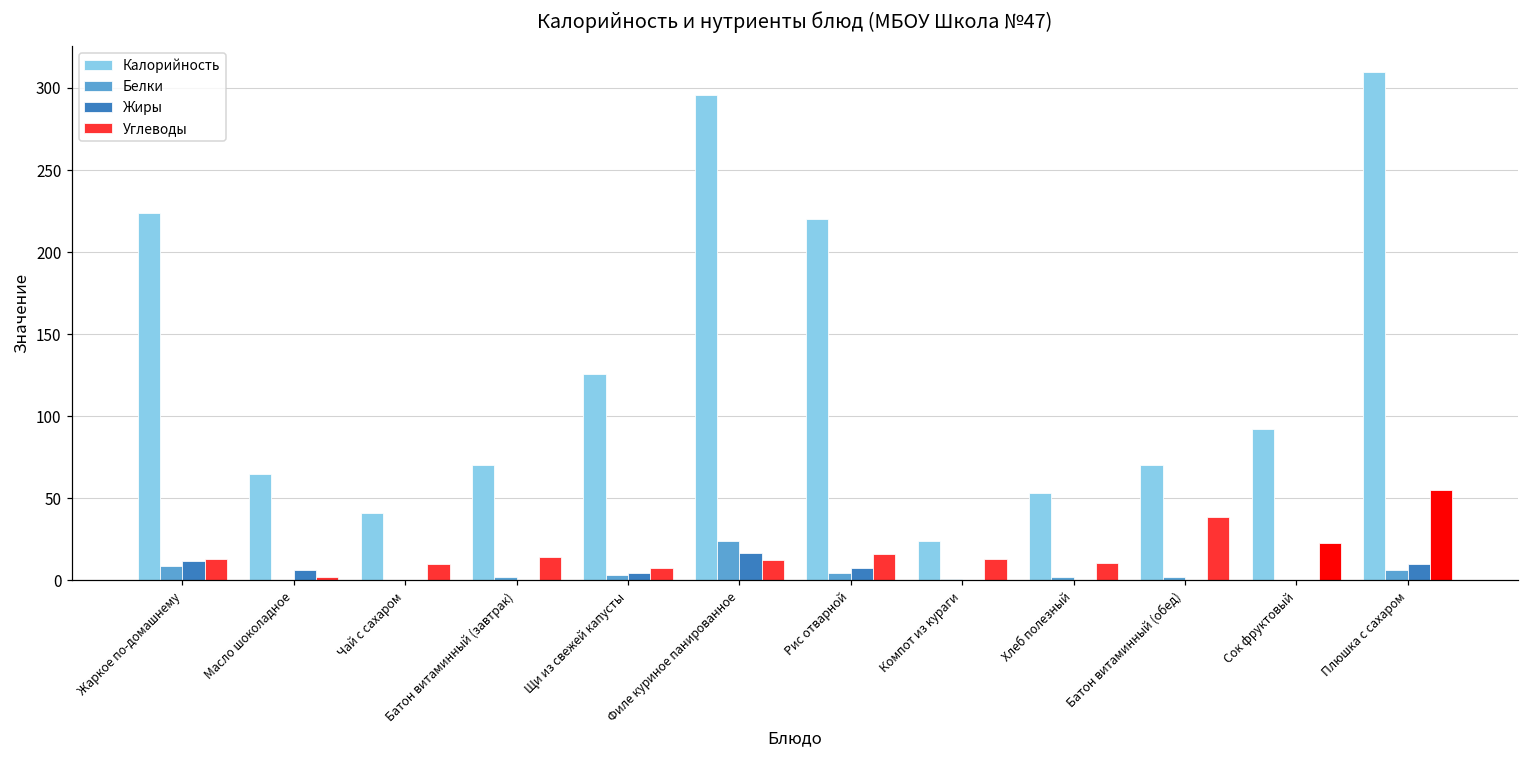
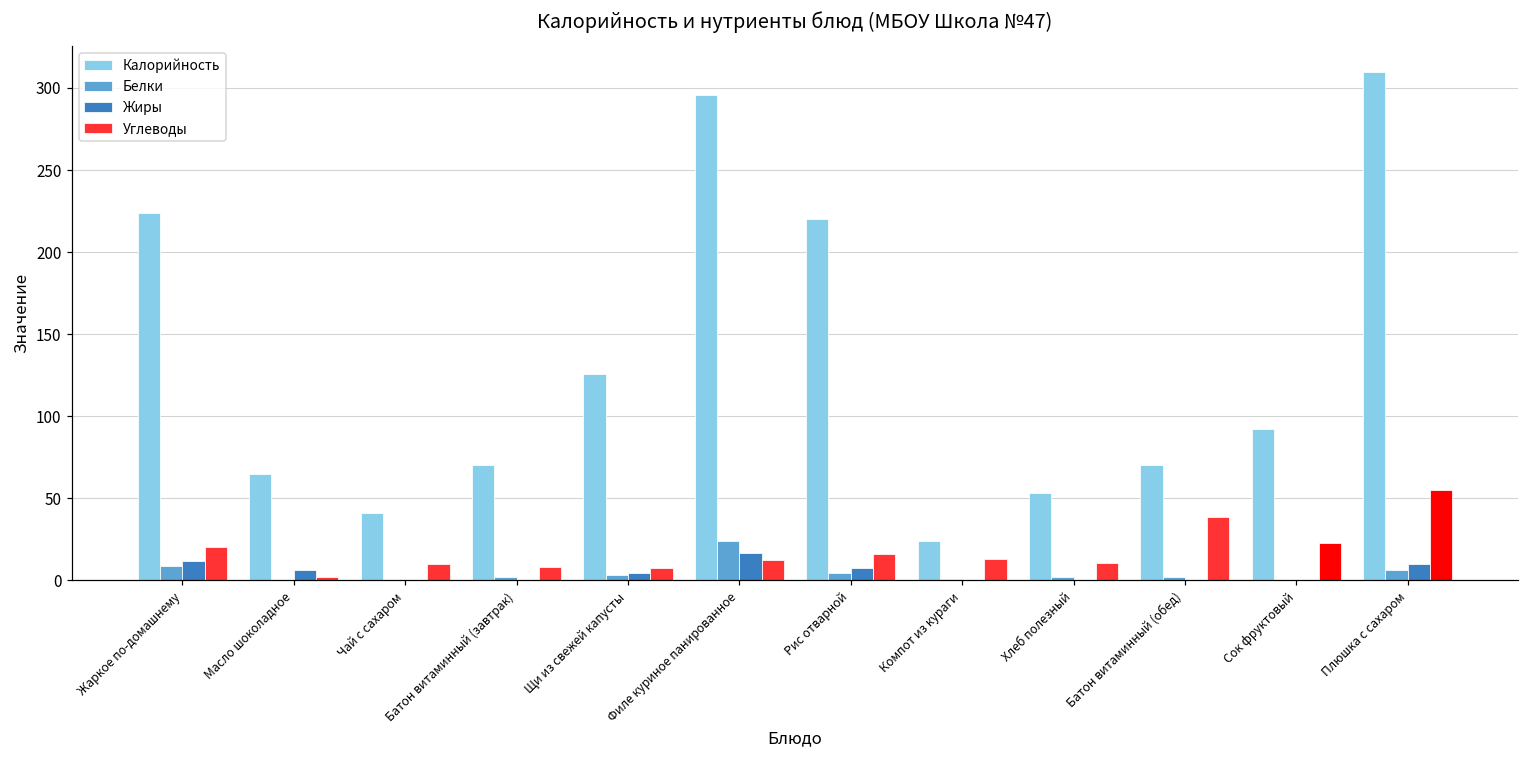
Углеводы, Жаркое по-домашнему: 13 -> 21
Углеводы, Батон витаминный (завтрак): 14 -> 8
